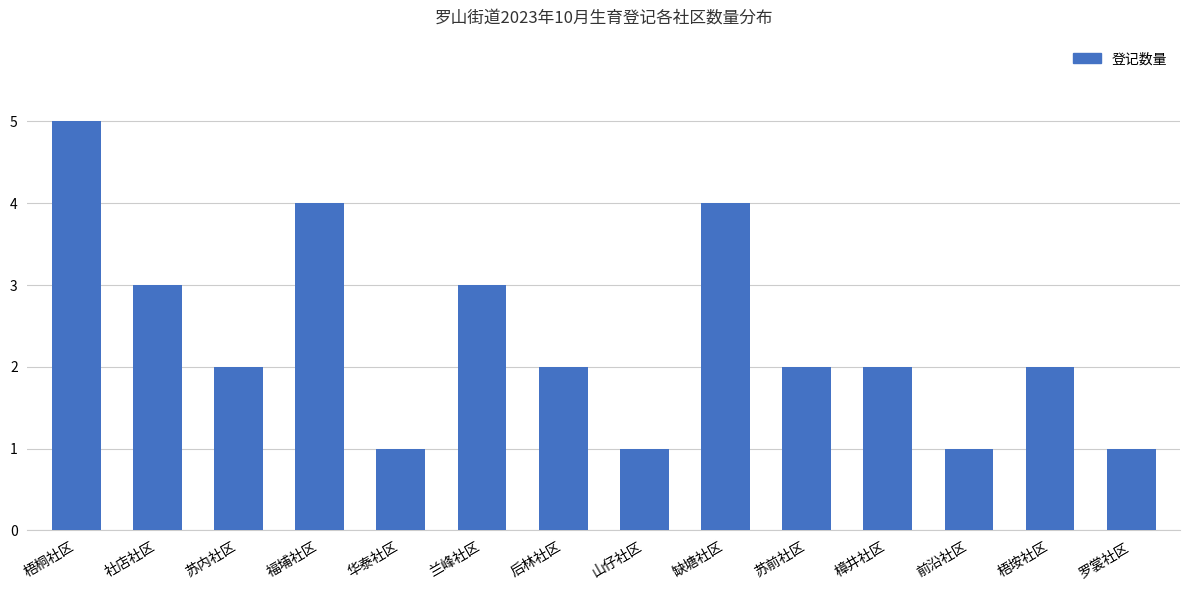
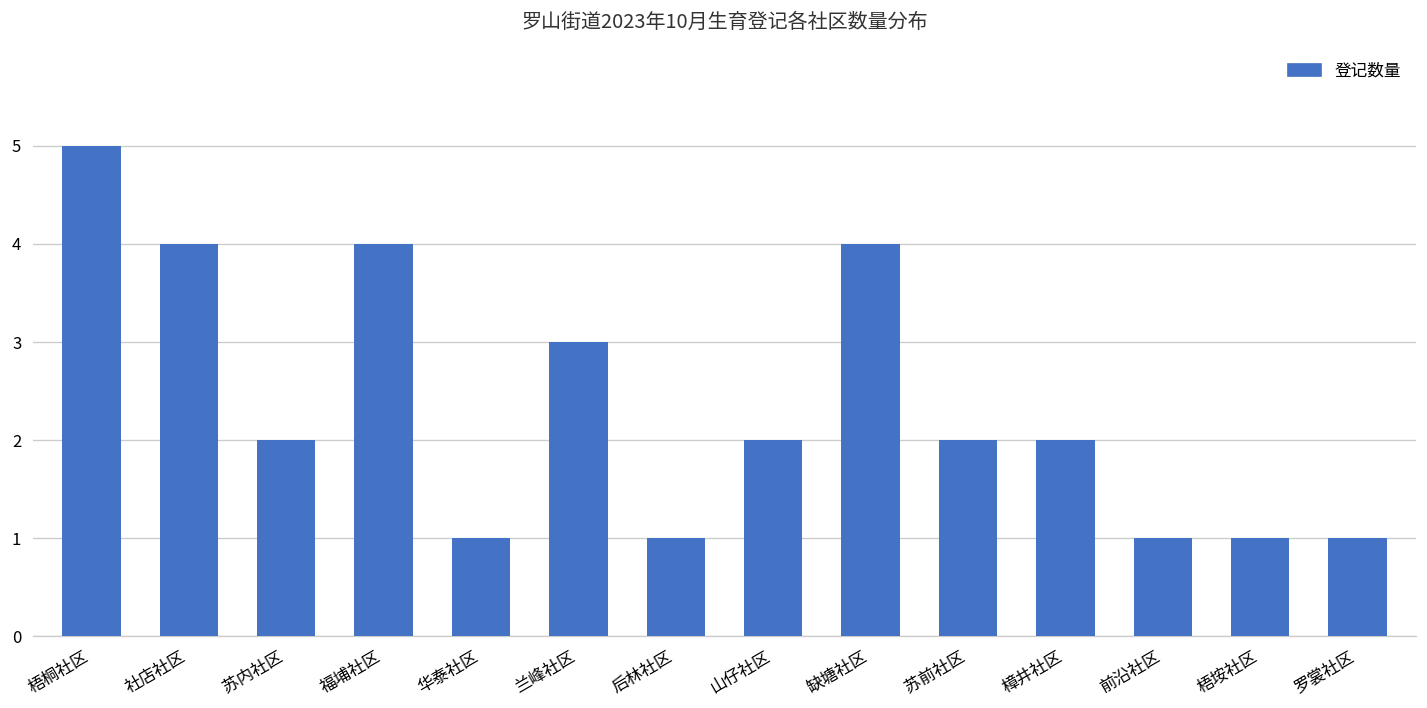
社店社区: 3 -> 4
后林社区: 2 -> 1
山仔社区: 1 -> 2
梧垵社区: 2 -> 1
